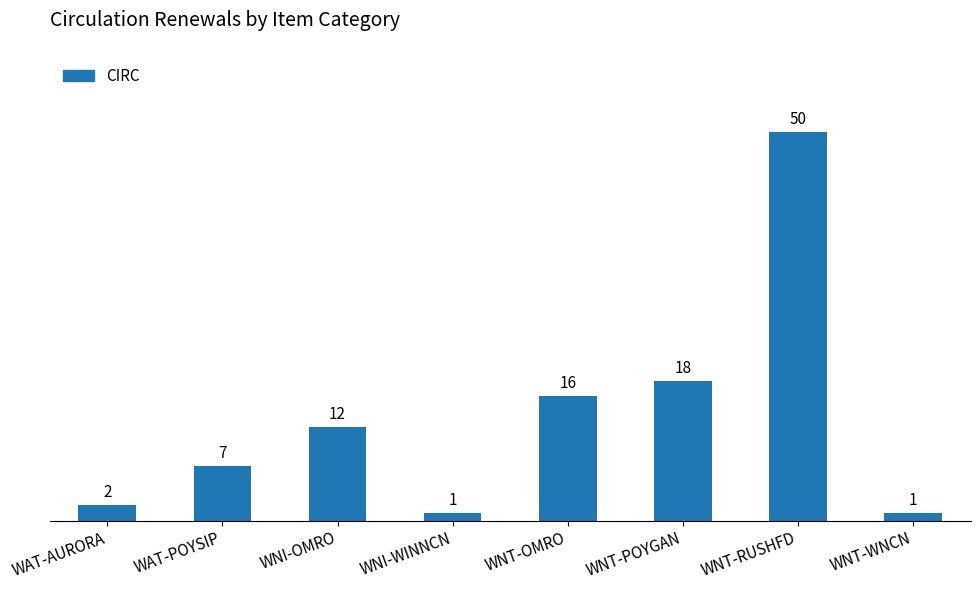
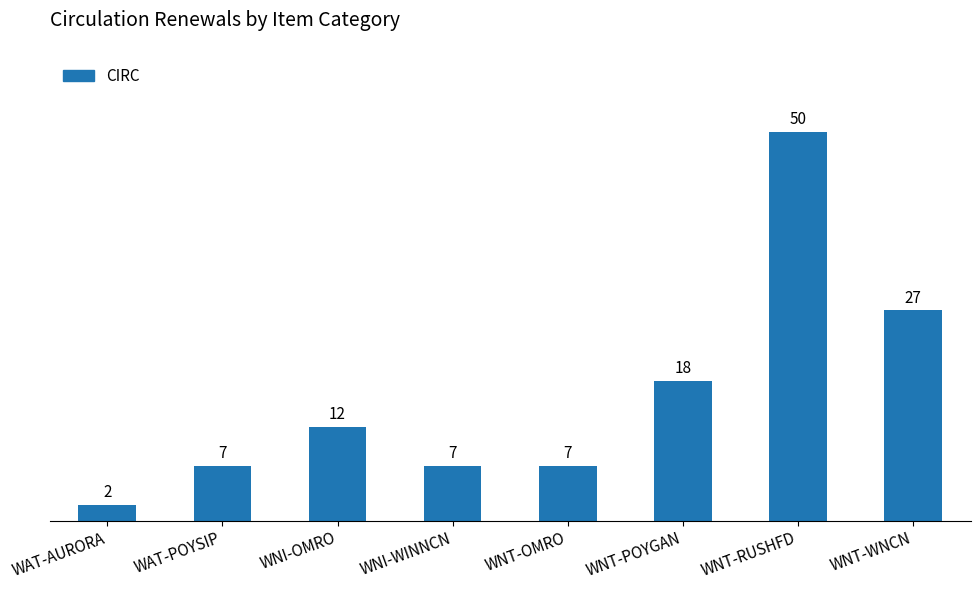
WNI-WINNCN: 1 -> 7
WNT-OMRO: 16 -> 7
WNT-WNCN: 1 -> 27
